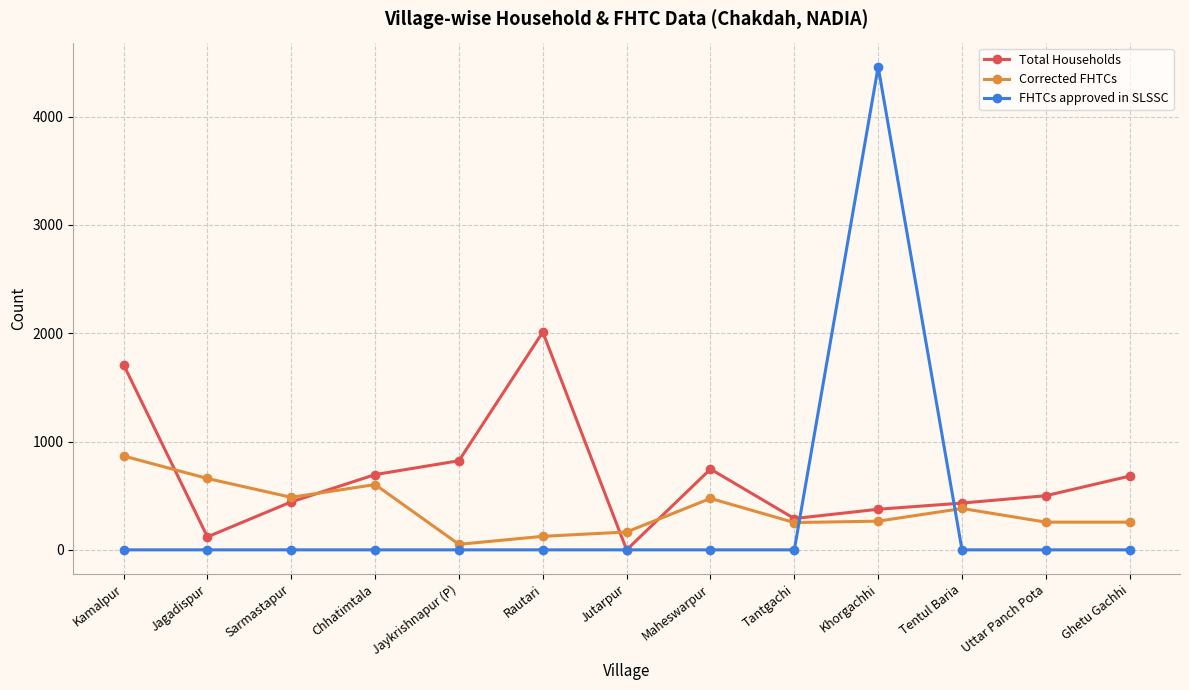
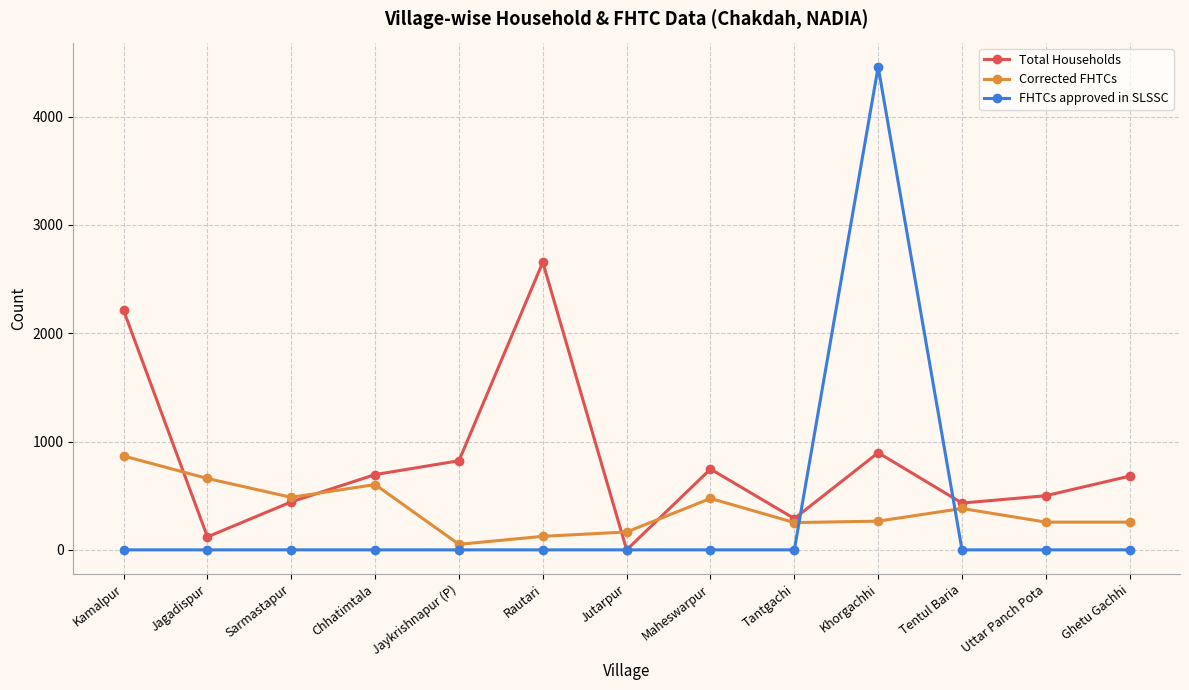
Total Households, Kamalpur: 1710 -> 2210
Total Households, Rautari: 2010 -> 2660
Total Households, Khorgachhi: 380 -> 900
